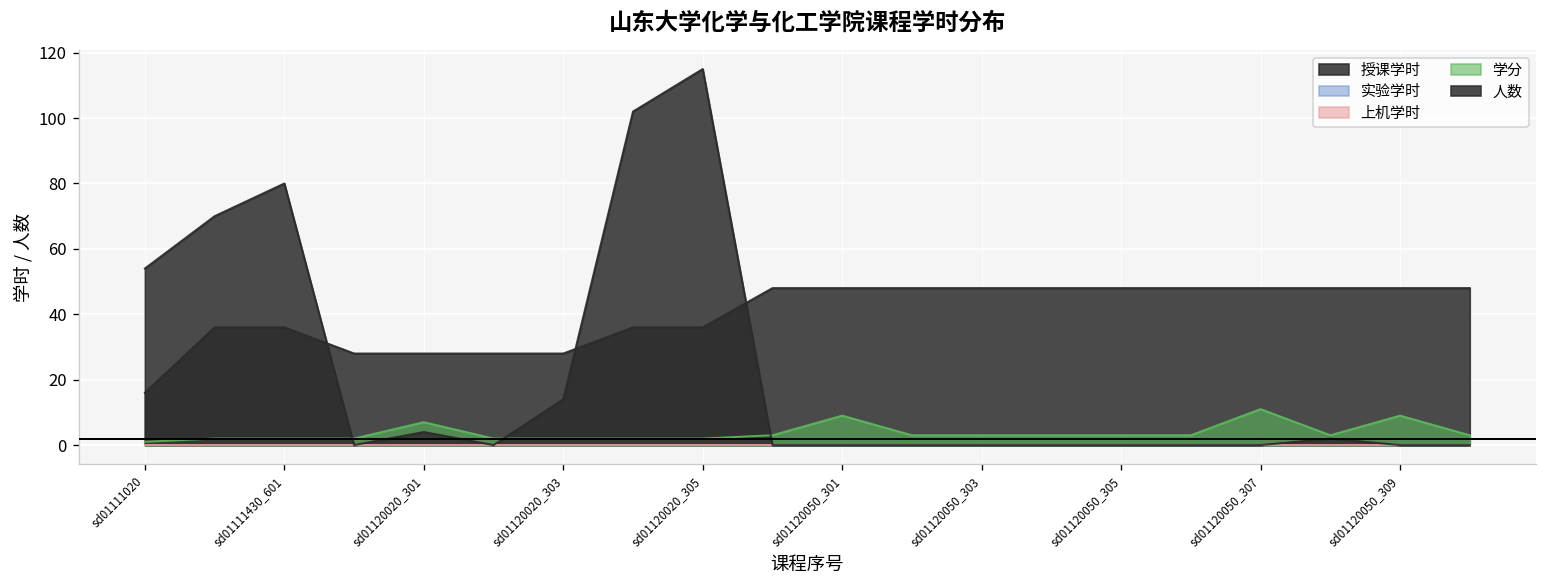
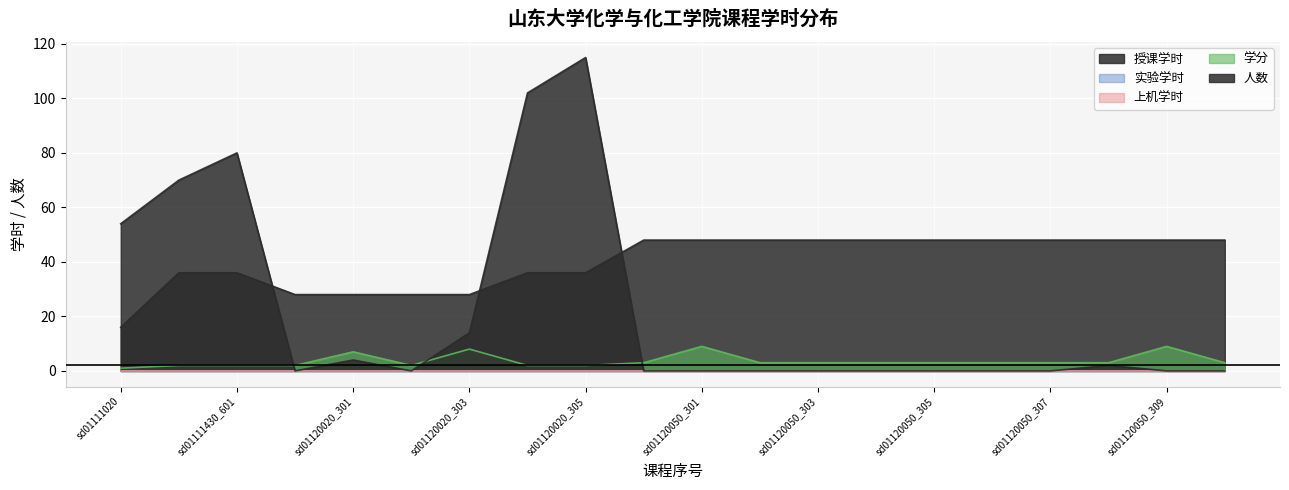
学分, sd01120020_303: 2 -> 8
学分, sd01120050_307: 11 -> 3
